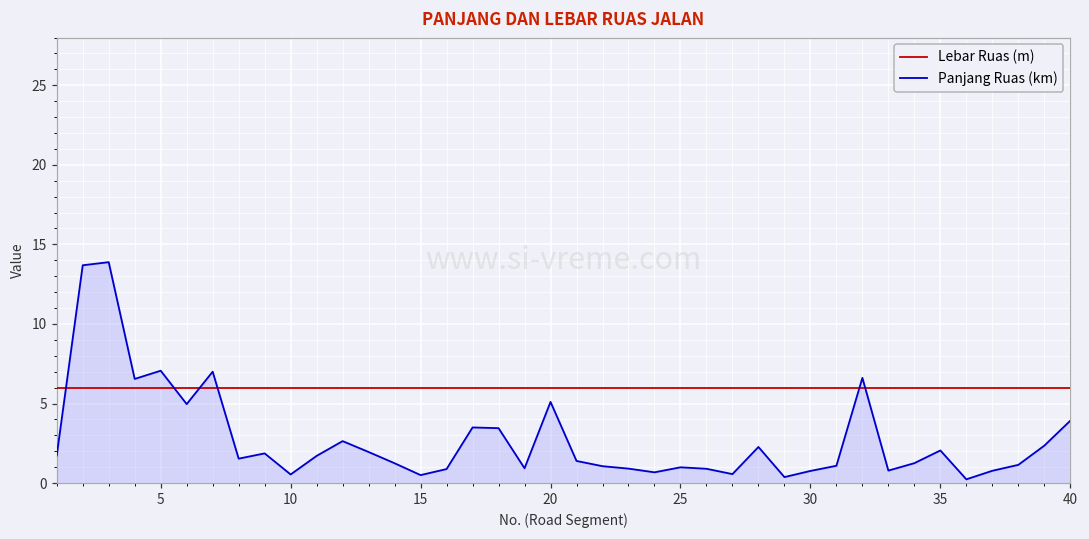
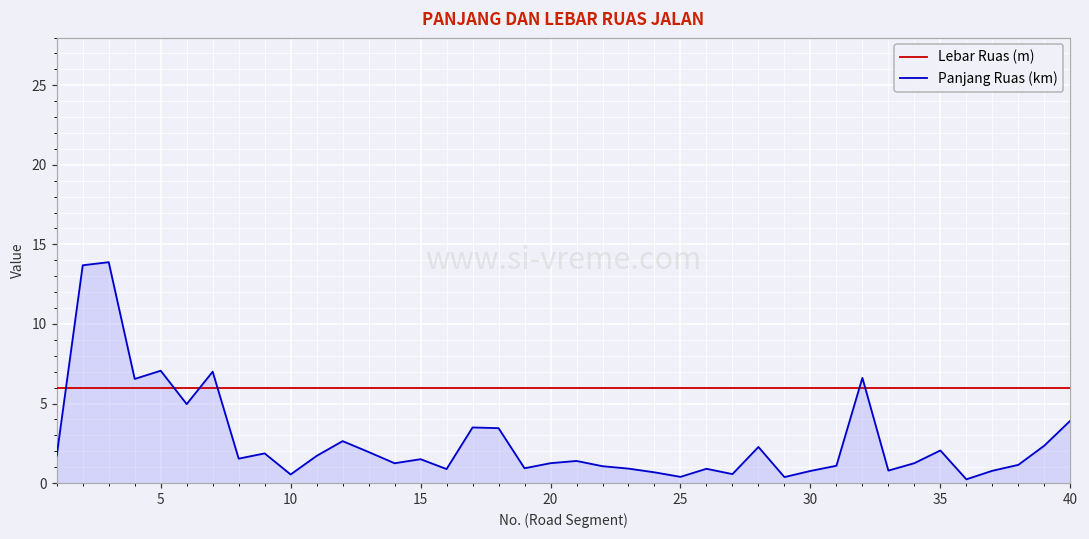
Panjang Ruas (km), 15: 0.5 -> 1.5
Panjang Ruas (km), 20: 5.1 -> 1.3
Panjang Ruas (km), 25: 1.0 -> 0.4
